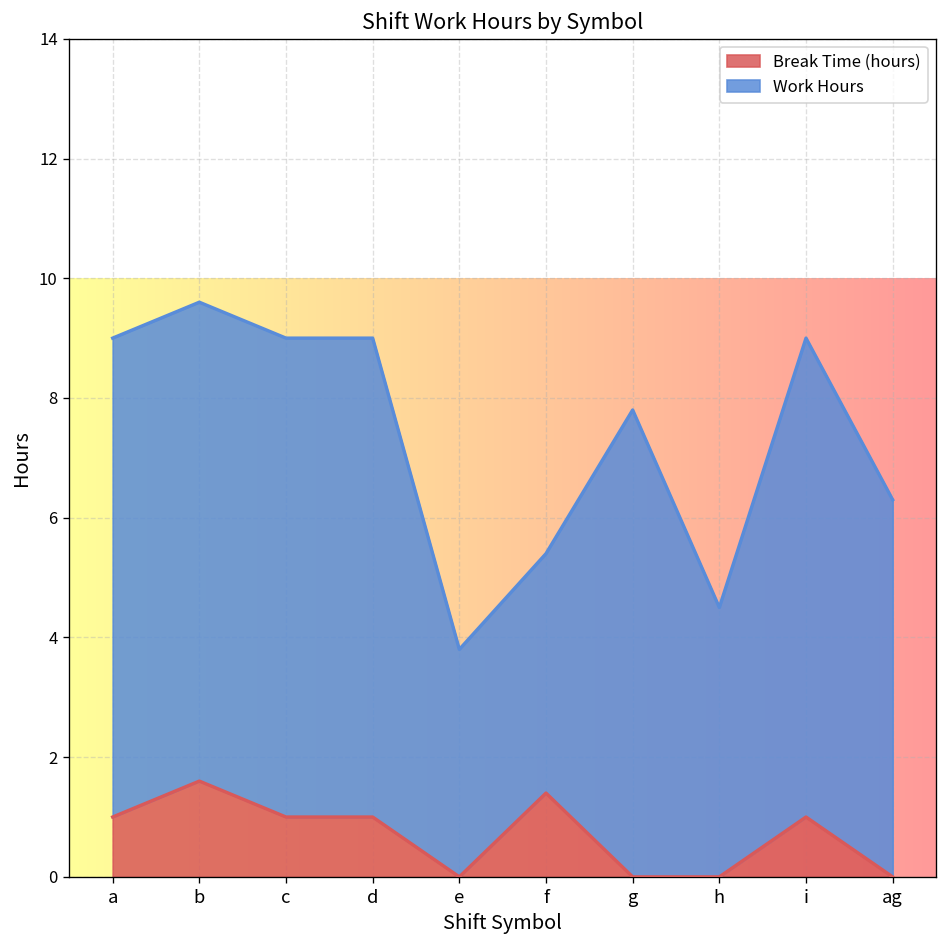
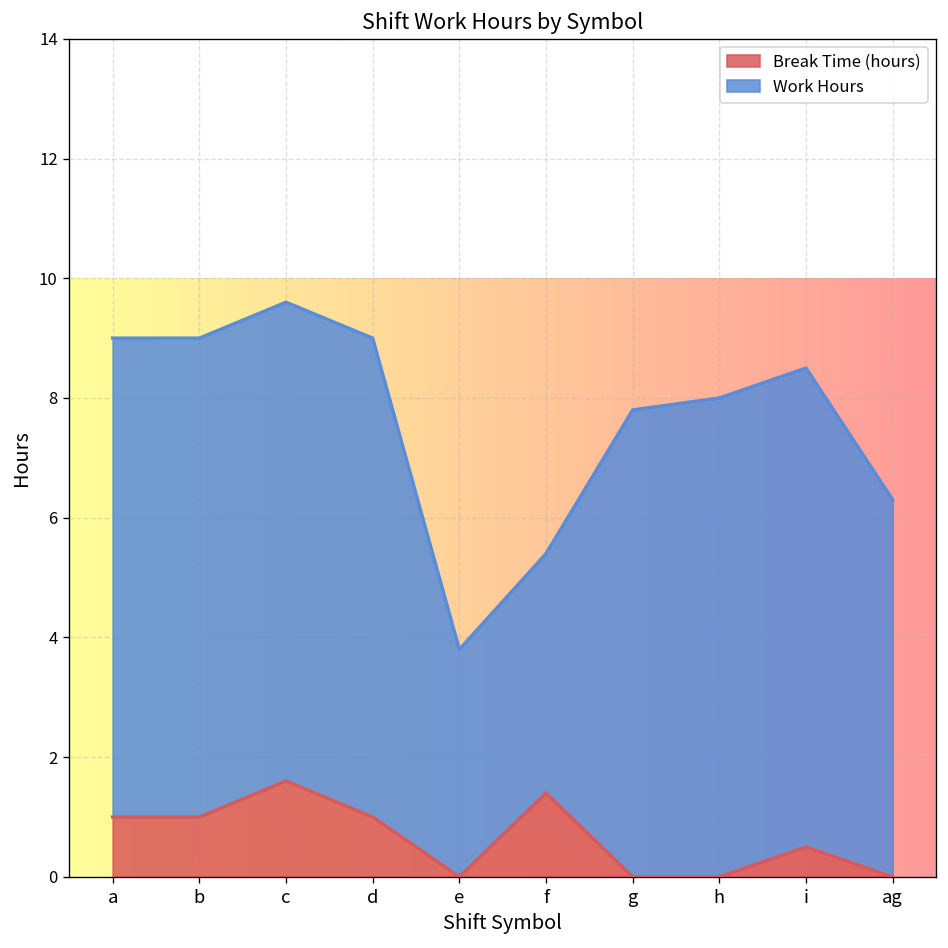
Break Time (hours), b: 1.6 -> 1.0
Break Time (hours), c: 1.0 -> 1.6
Work Hours, h: 4.5 -> 8.0
Break Time (hours), i: 1.0 -> 0.5
